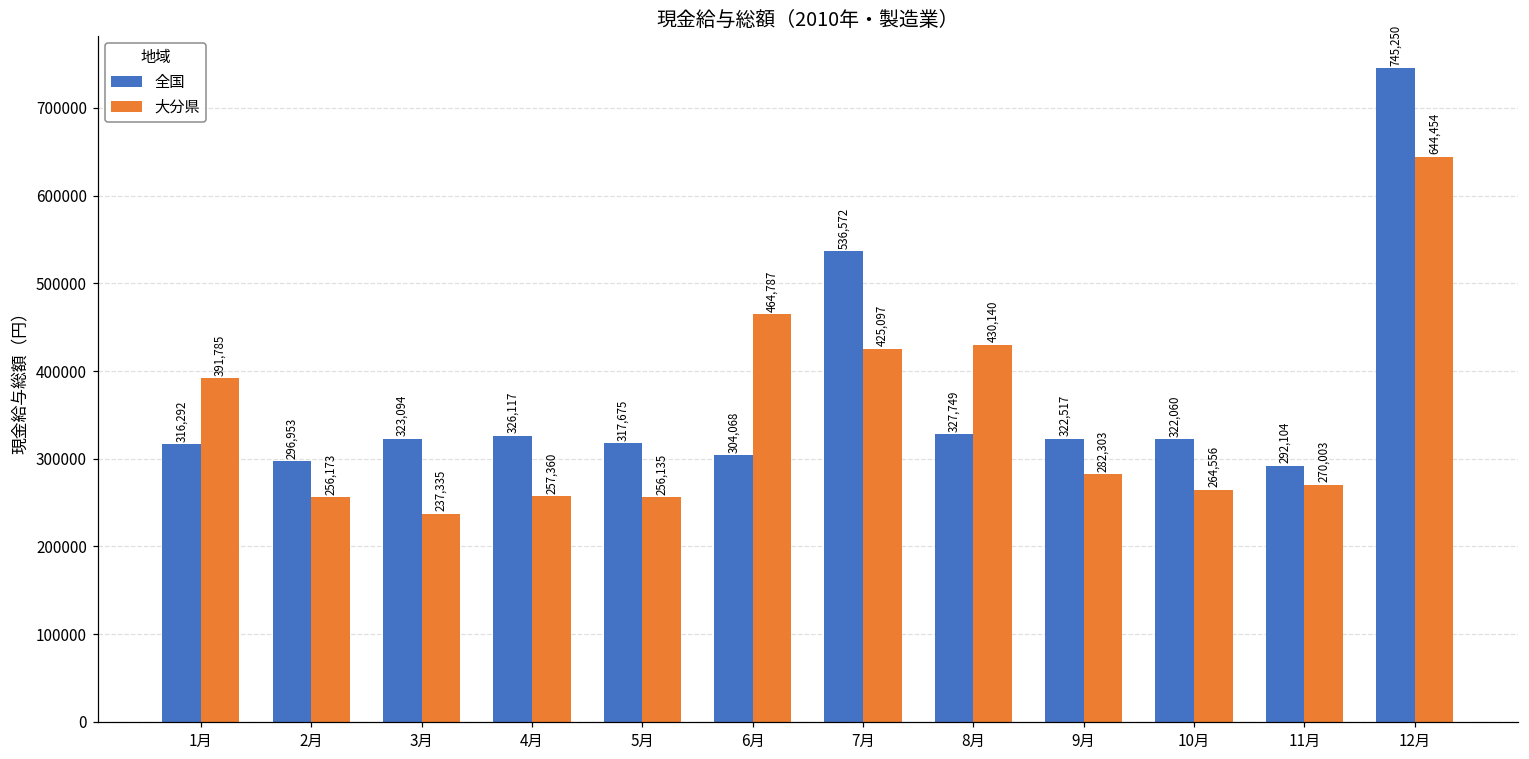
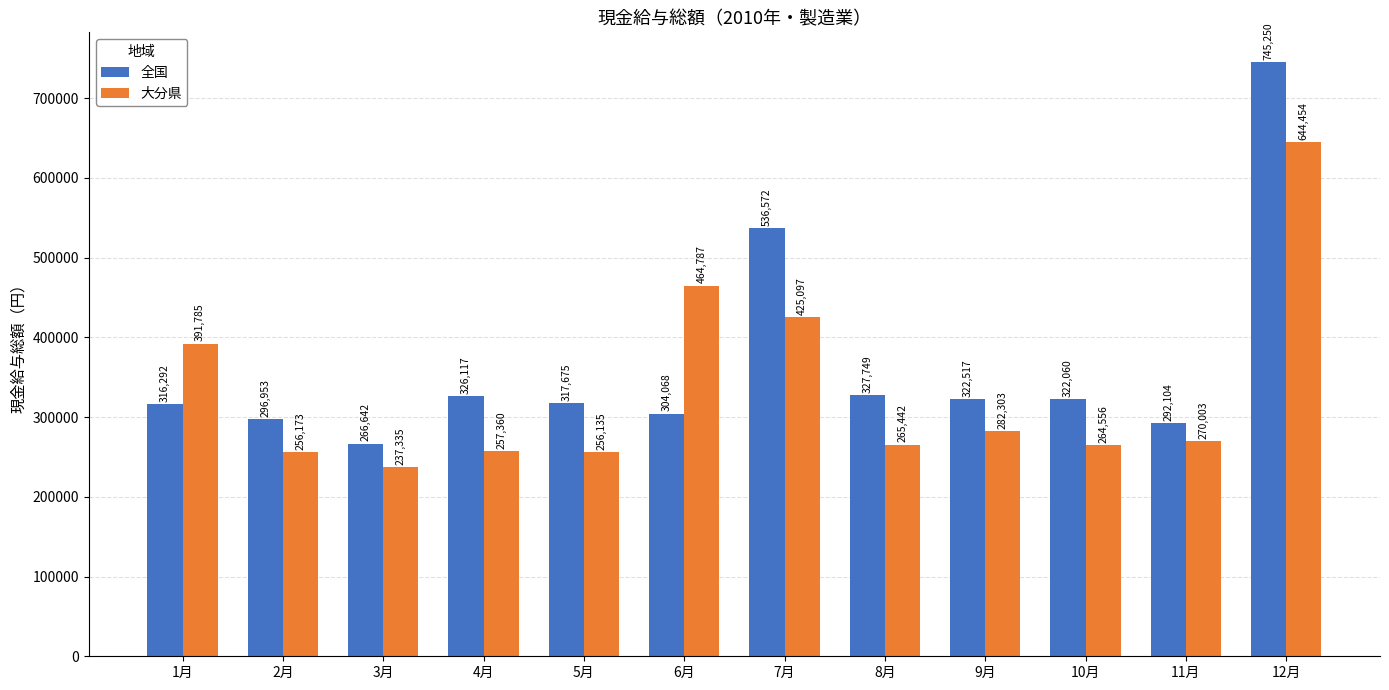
全国, 3月: 323,094 -> 266,642
大分県, 8月: 430,140 -> 265,442
